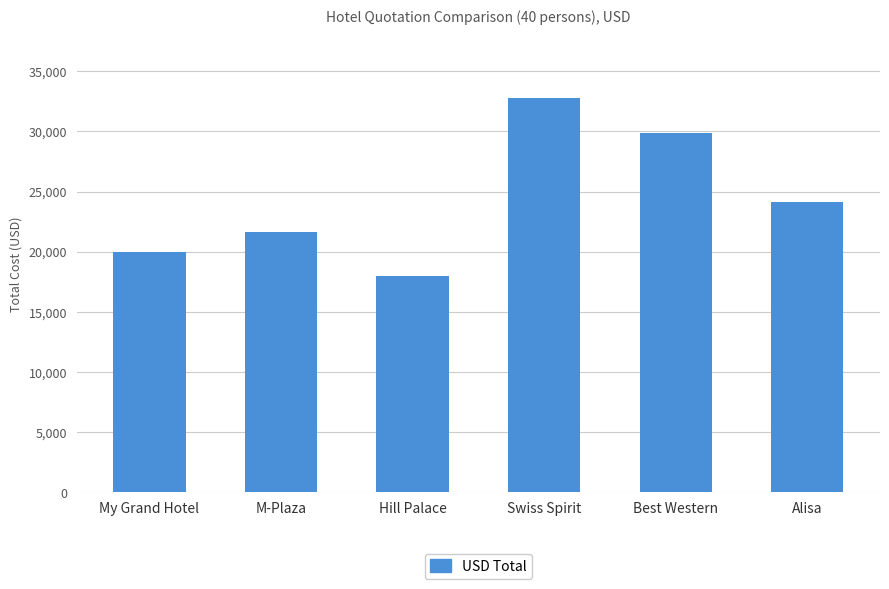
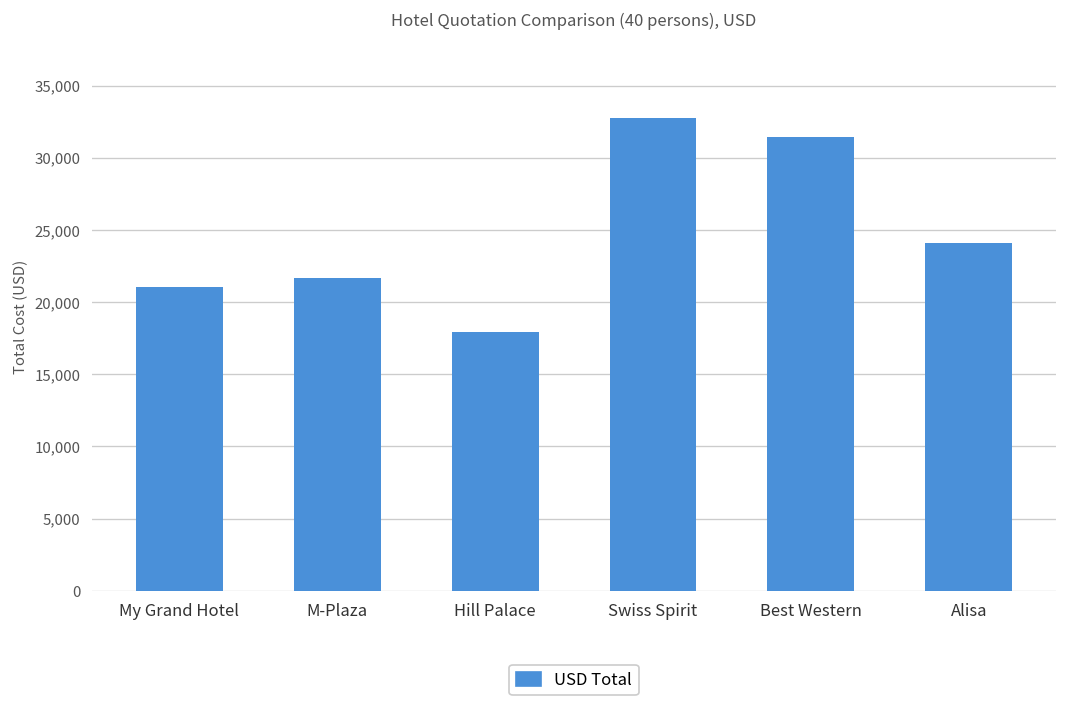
My Grand Hotel: 20,000 -> 21,000
Best Western: 29,900 -> 31,500
